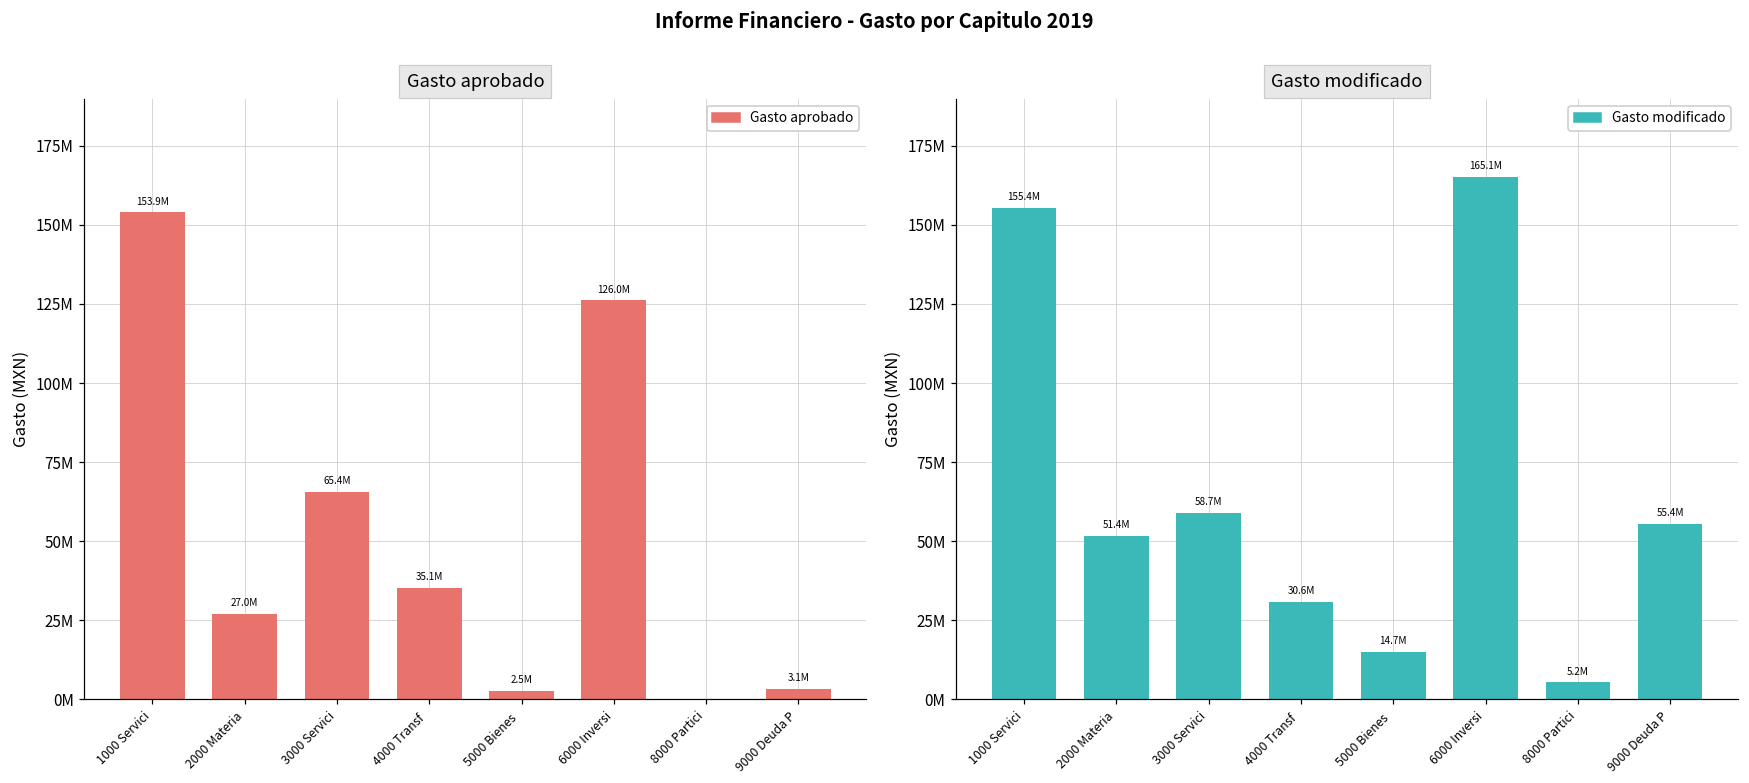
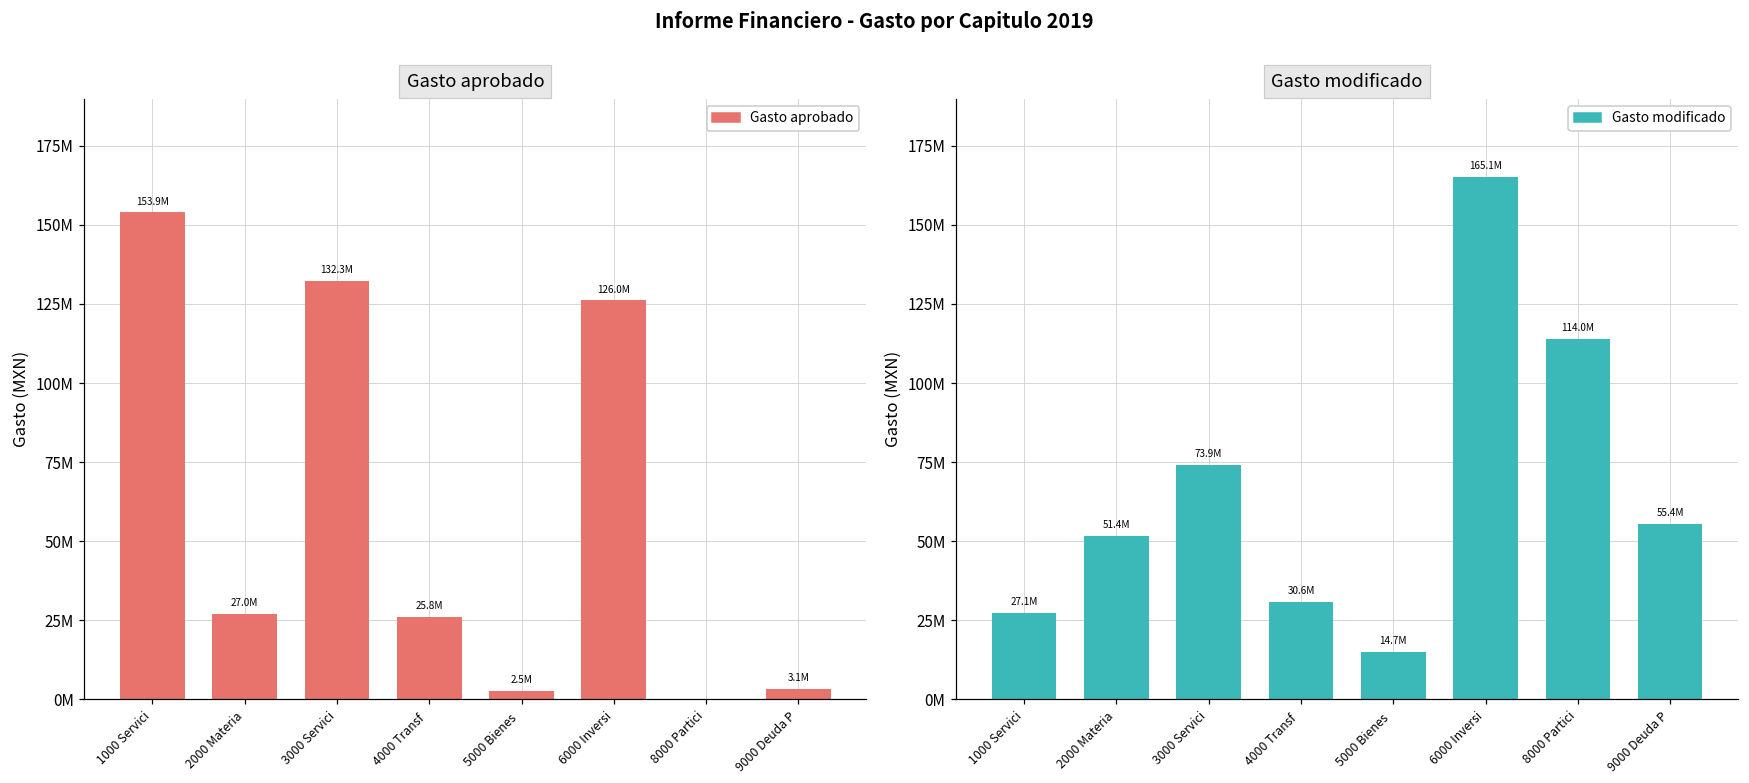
Gasto aprobado, 3000 Servici: 65.4M -> 132.3M
Gasto aprobado, 4000 Transf: 35.1M -> 25.8M
Gasto modificado, 1000 Servici: 155.4M -> 27.1M
Gasto modificado, 3000 Servici: 58.7M -> 73.9M
Gasto modificado, 8000 Partici: 5.2M -> 114.0M
